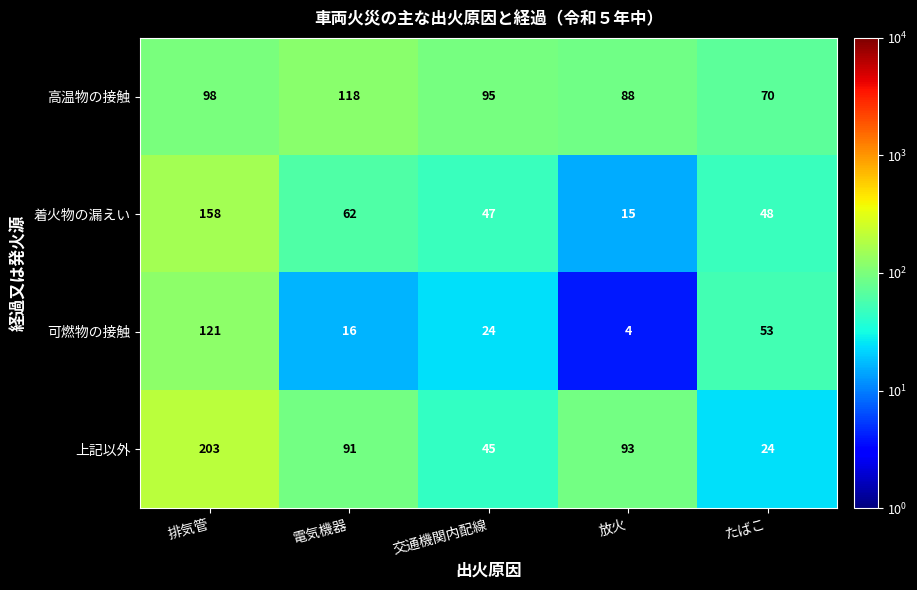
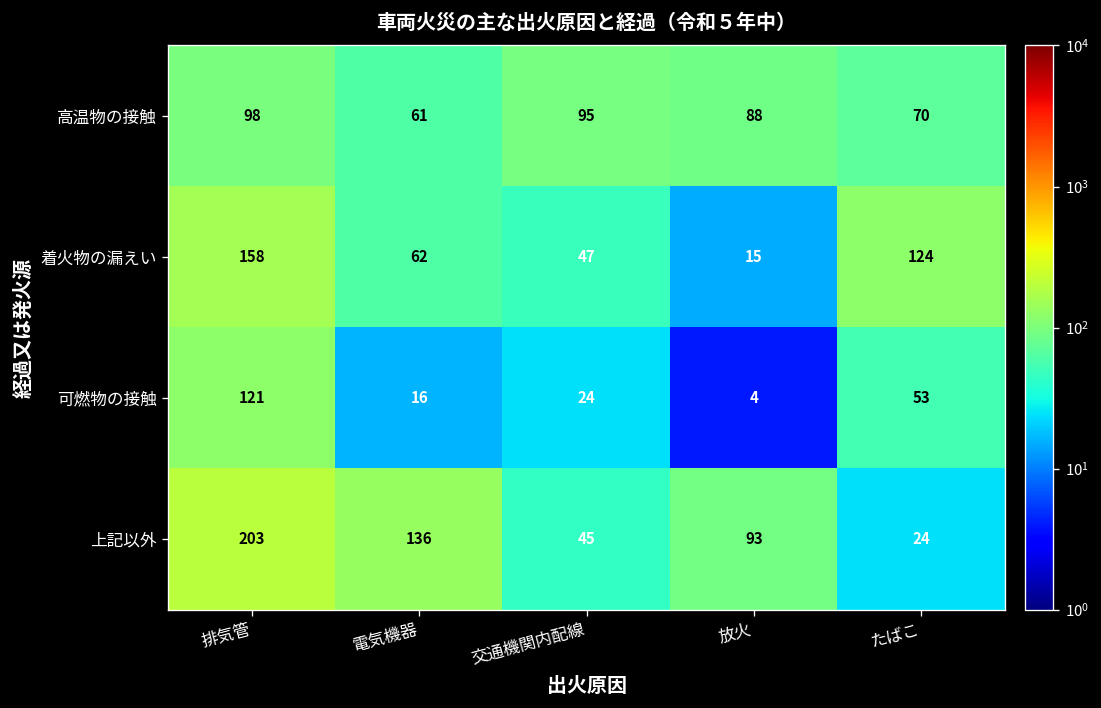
高温物の接触, 電気機器: 118 -> 61
着火物の漏えい, たばこ: 48 -> 124
上記以外, 電気機器: 91 -> 136
